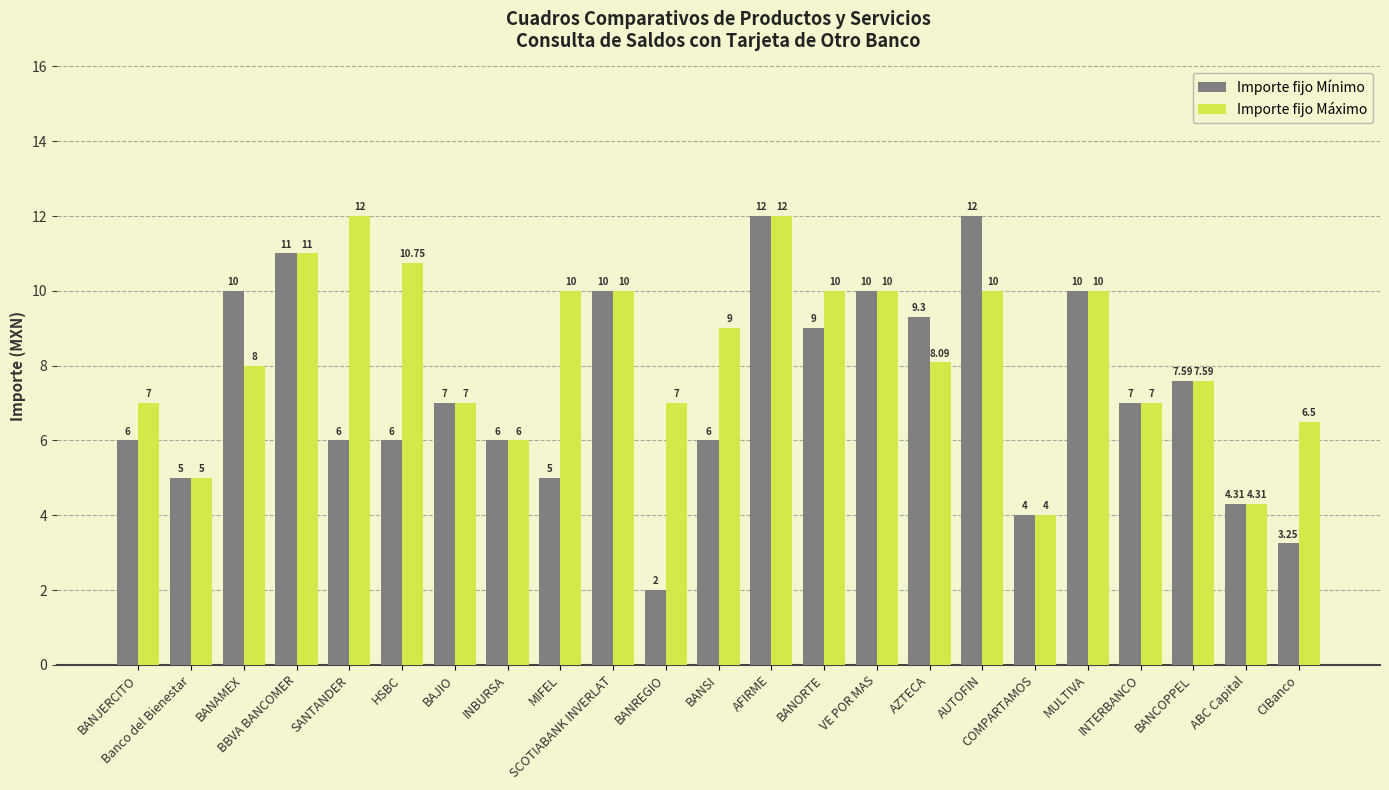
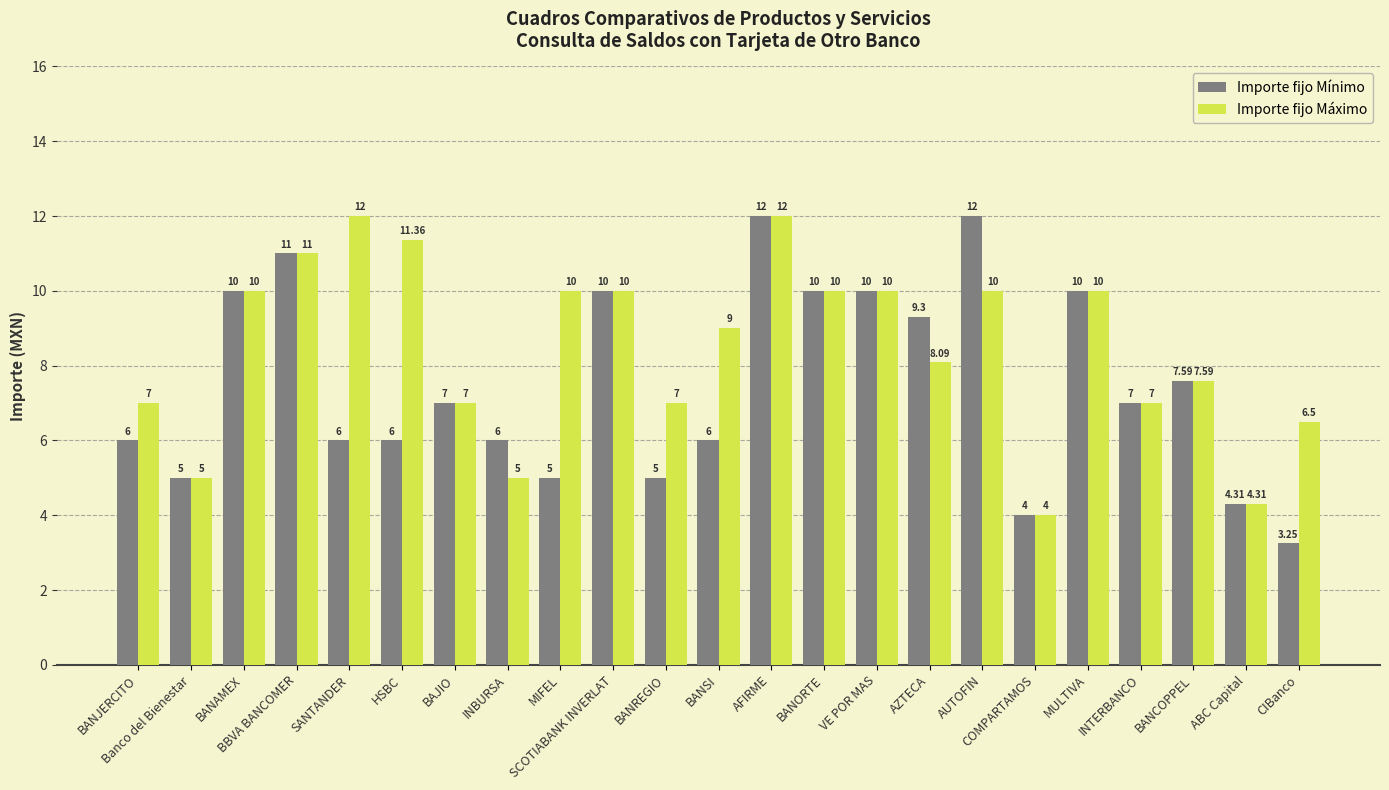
Importe fijo Máximo, BANAMEX: 8 -> 10
Importe fijo Máximo, HSBC: 10.75 -> 11.36
Importe fijo Máximo, INBURSA: 6 -> 5
Importe fijo Mínimo, BANREGIO: 2 -> 5
Importe fijo Mínimo, BANORTE: 9 -> 10
